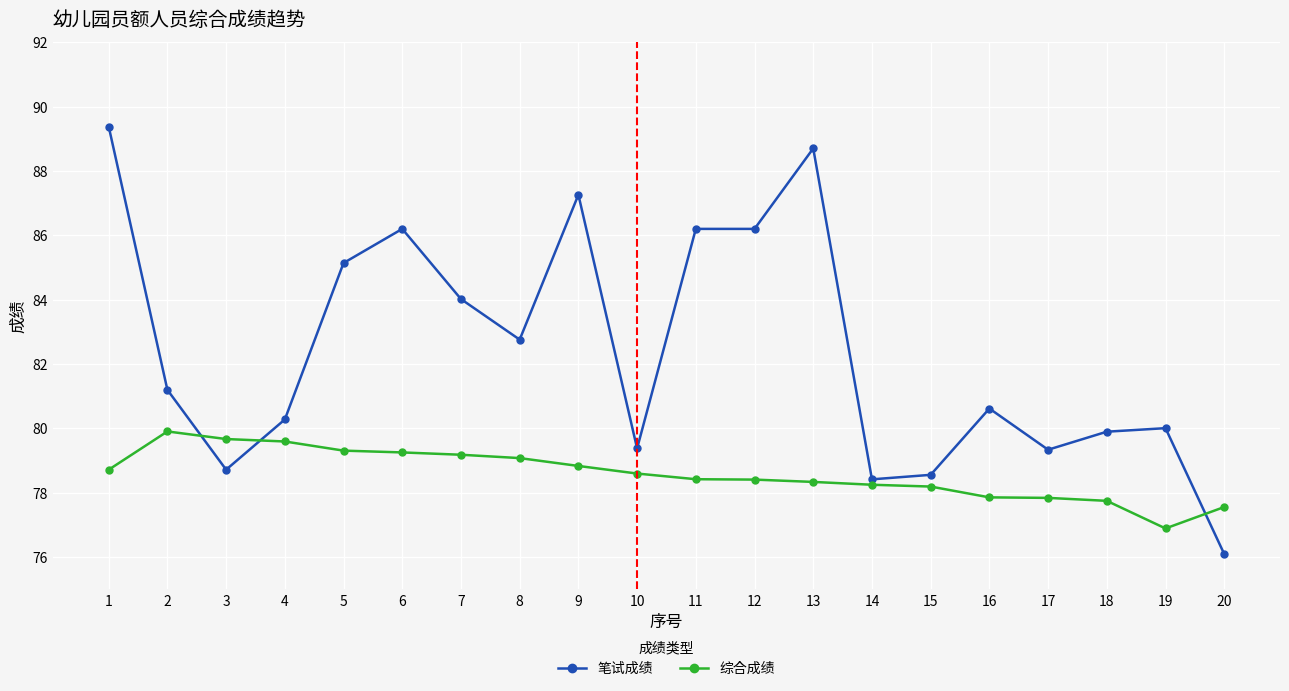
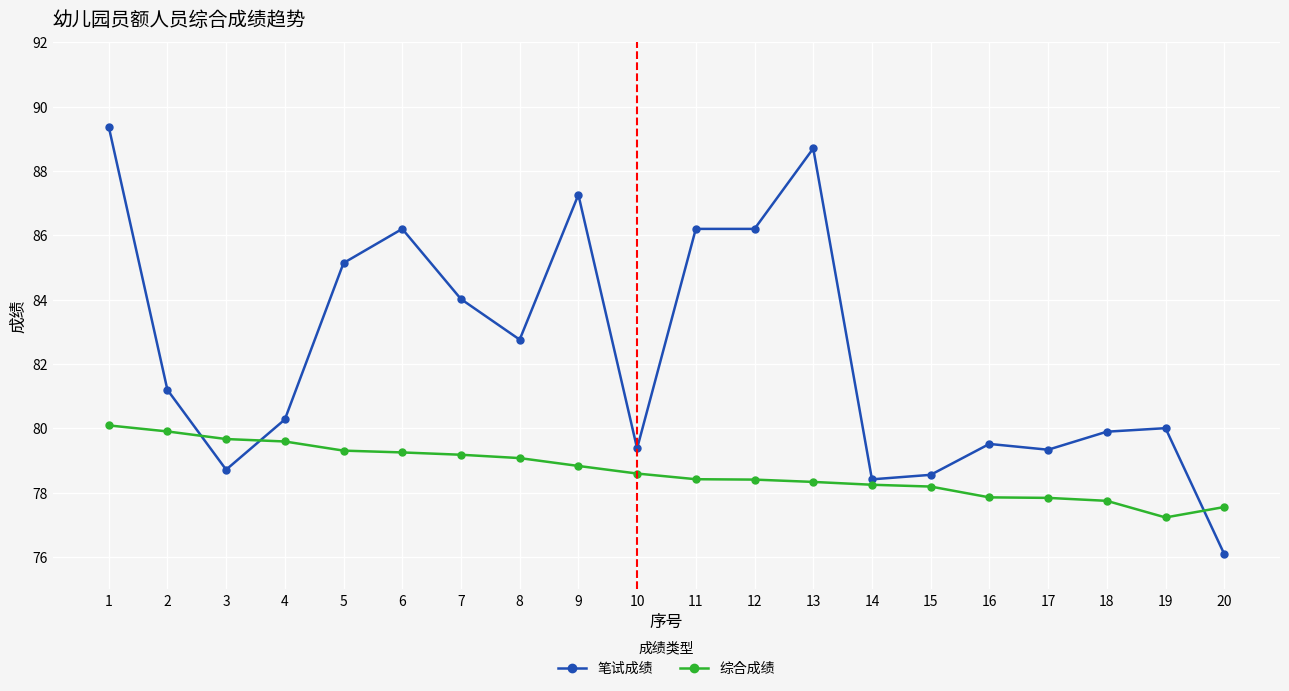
综合成绩, 1: 78.7 -> 80.1
笔试成绩, 16: 80.6 -> 79.5
综合成绩, 19: 76.9 -> 77.2
